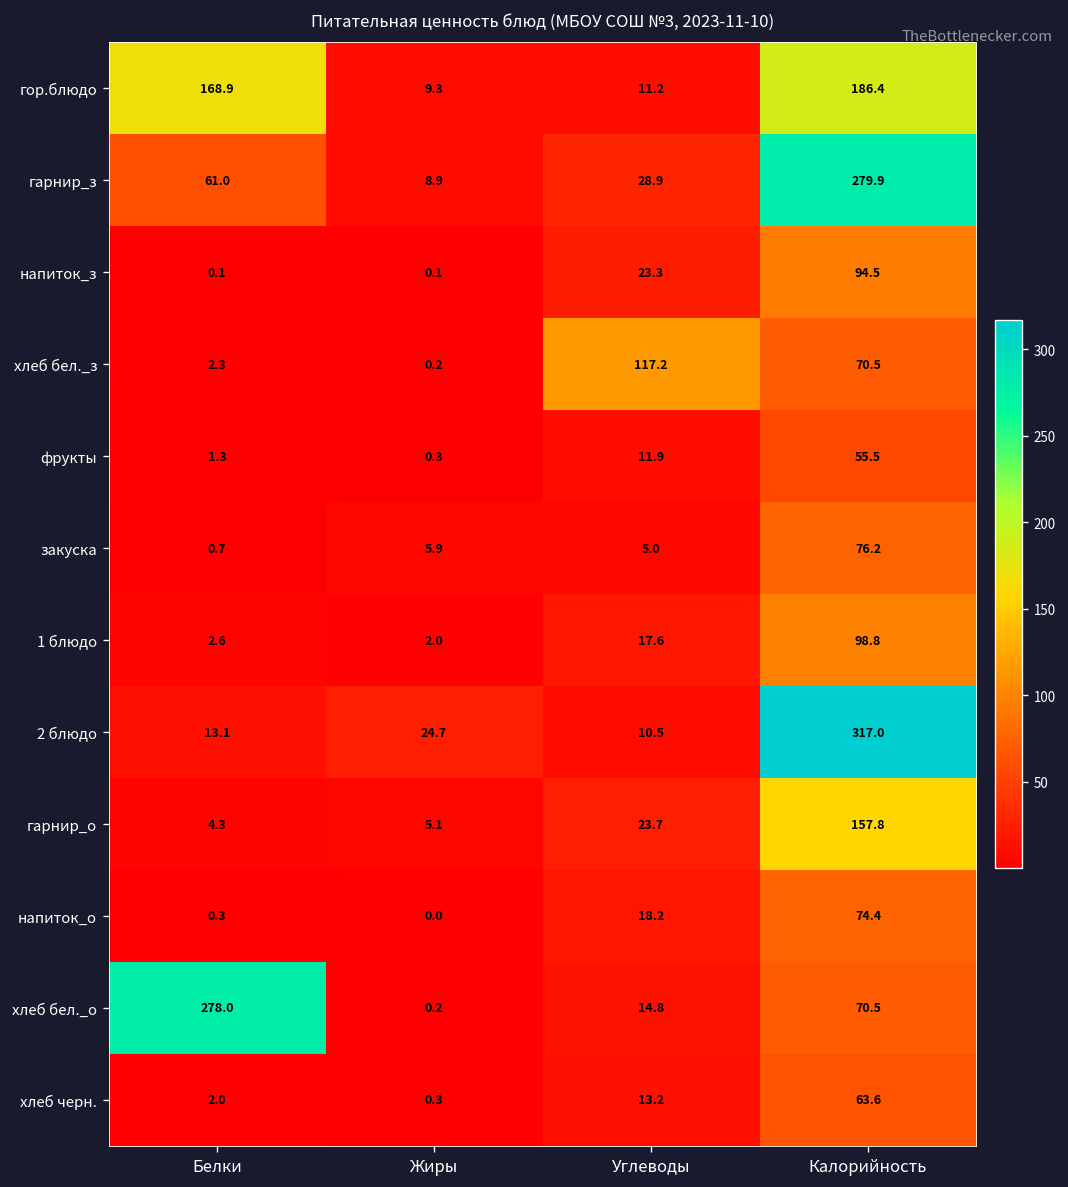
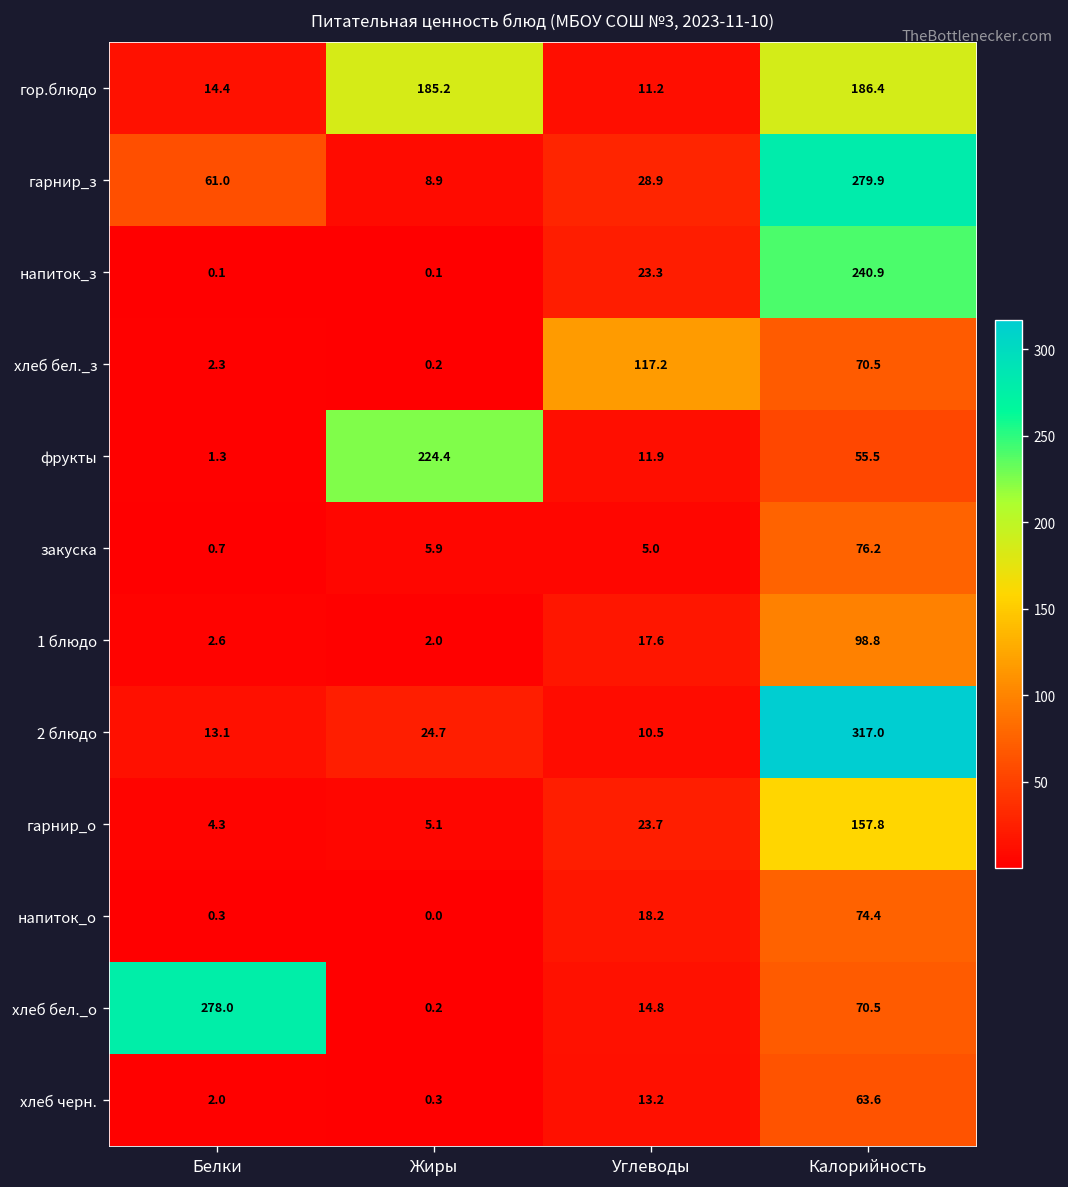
гор.блюдо, Белки: 168.9 -> 14.4
гор.блюдо, Жиры: 9.3 -> 185.2
напиток_з, Калорийность: 94.5 -> 240.9
фрукты, Жиры: 0.3 -> 224.4
